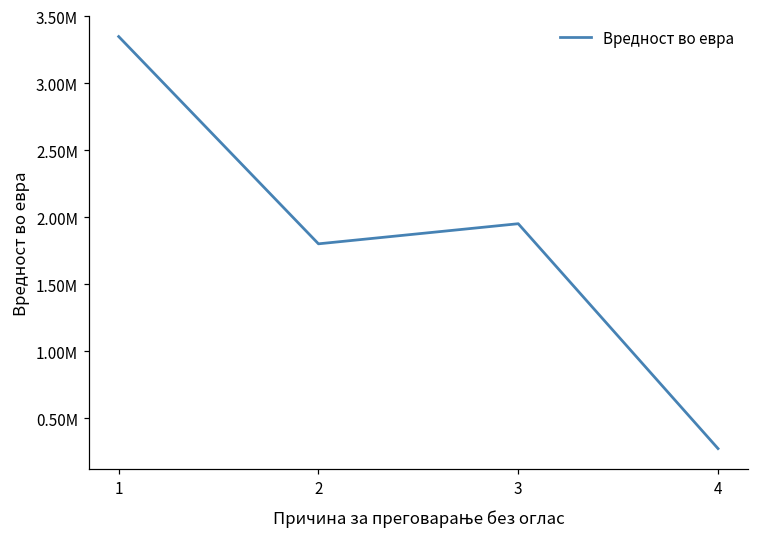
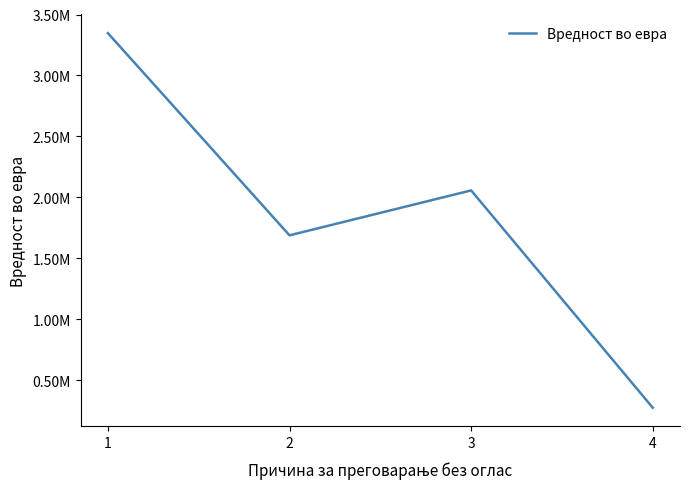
2: 1800000 -> 1690000
3: 1950000 -> 2060000
